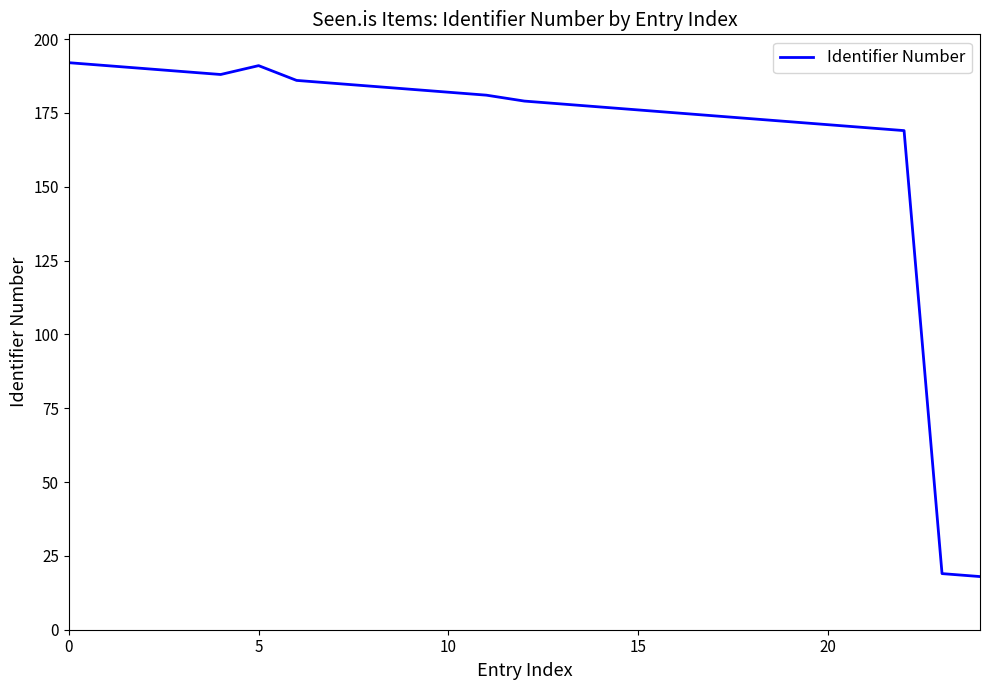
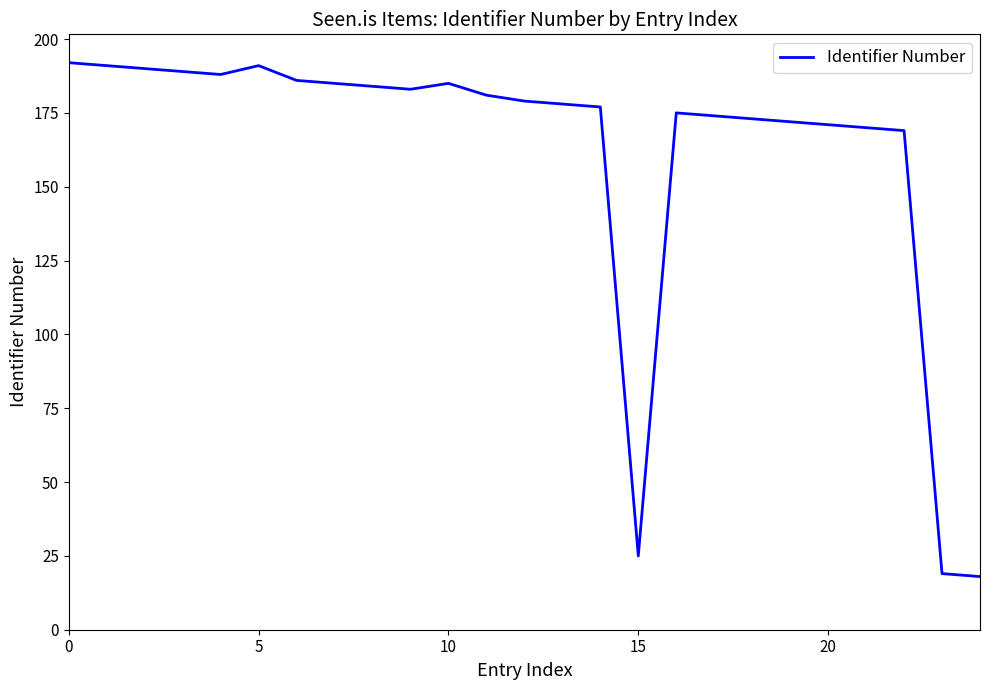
10: 182 -> 185
15: 176 -> 25
